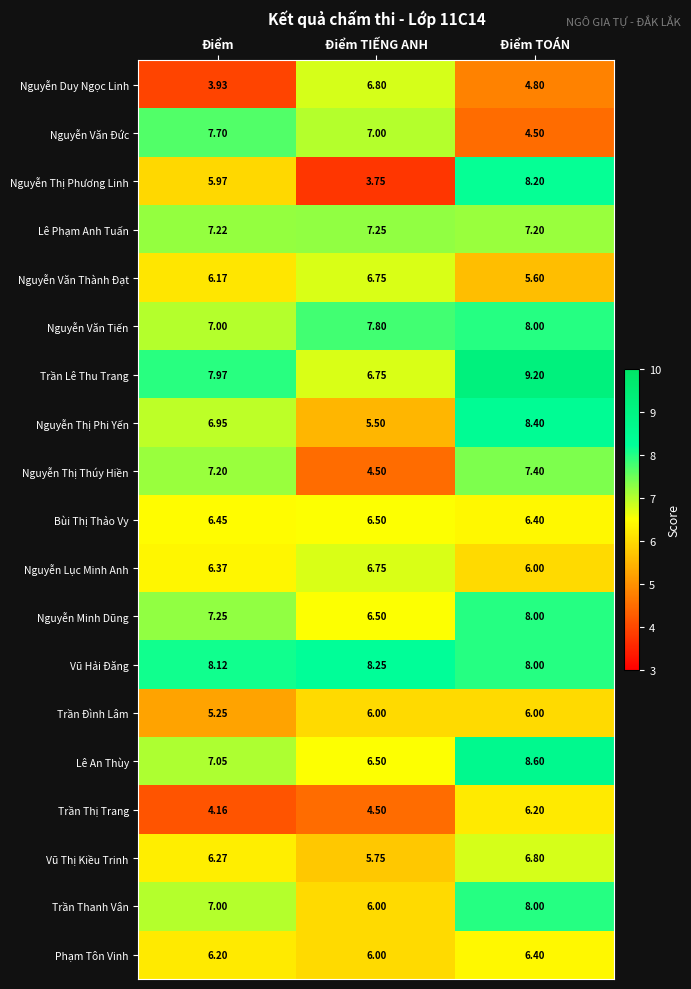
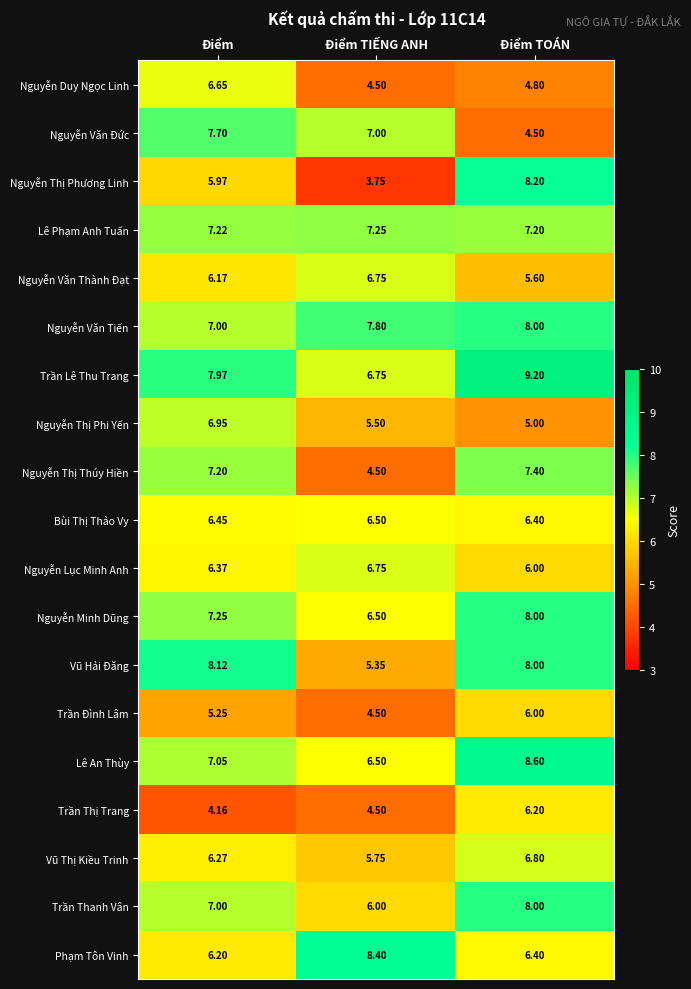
Nguyễn Duy Ngọc Linh, Điểm: 3.93 -> 6.65
Nguyễn Duy Ngọc Linh, Điểm TIẾNG ANH: 6.80 -> 4.50
Nguyễn Thị Phi Yến, Điểm TOÁN: 8.40 -> 5.00
Vũ Hải Đăng, Điểm TIẾNG ANH: 8.25 -> 5.35
Trần Đình Lâm, Điểm TIẾNG ANH: 6.00 -> 4.50
Phạm Tôn Vinh, Điểm TIẾNG ANH: 6.00 -> 8.40
